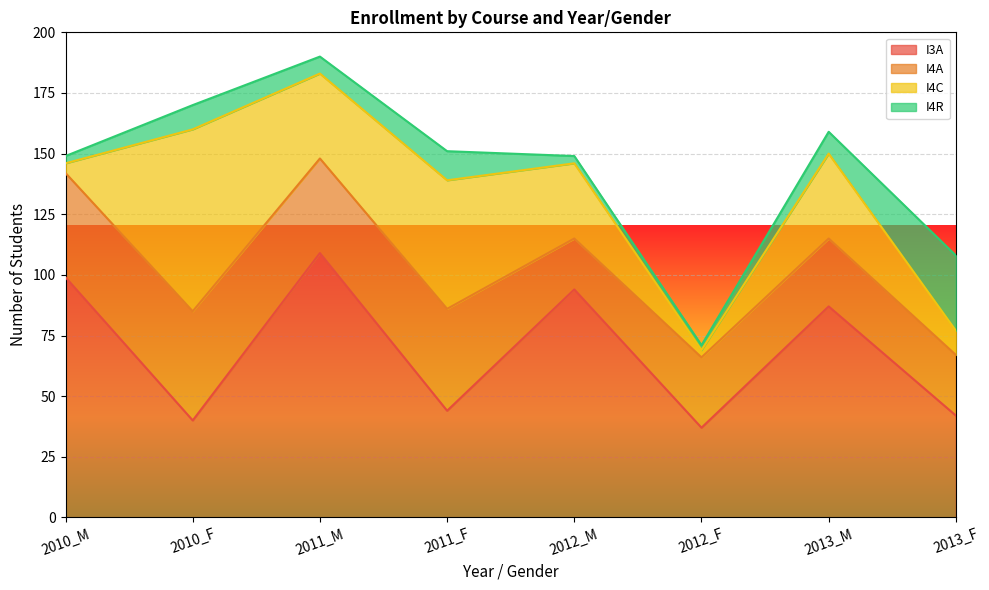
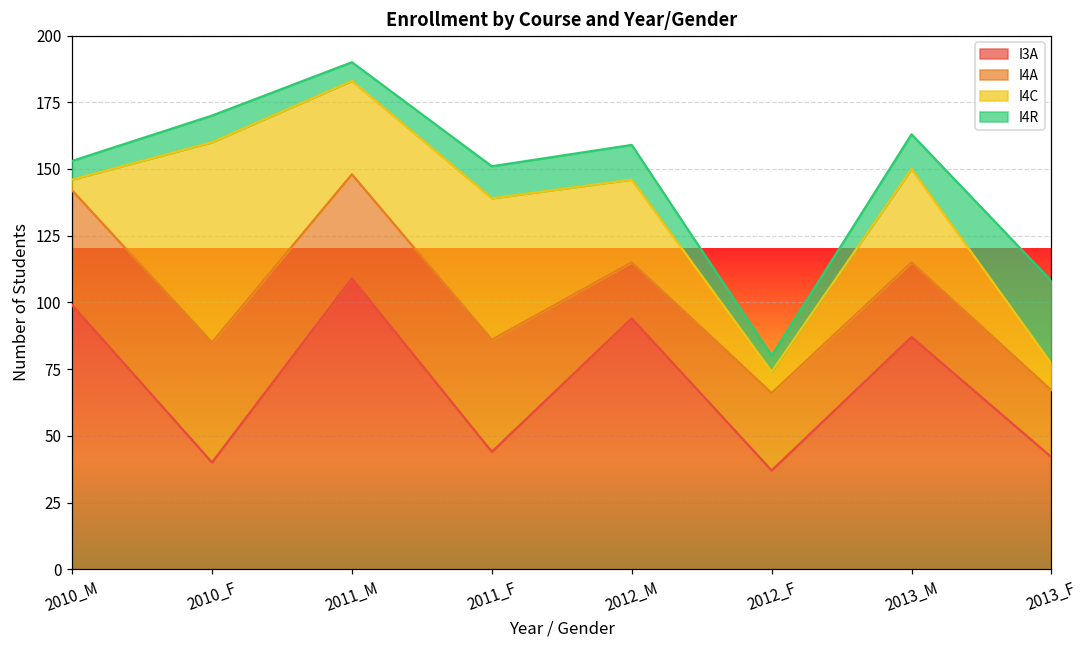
I4R, 2010_M: 3 -> 7
I4R, 2012_M: 3 -> 13
I4C, 2012_F: 3 -> 8
I4R, 2012_F: 2 -> 6
I4R, 2013_M: 9 -> 13
